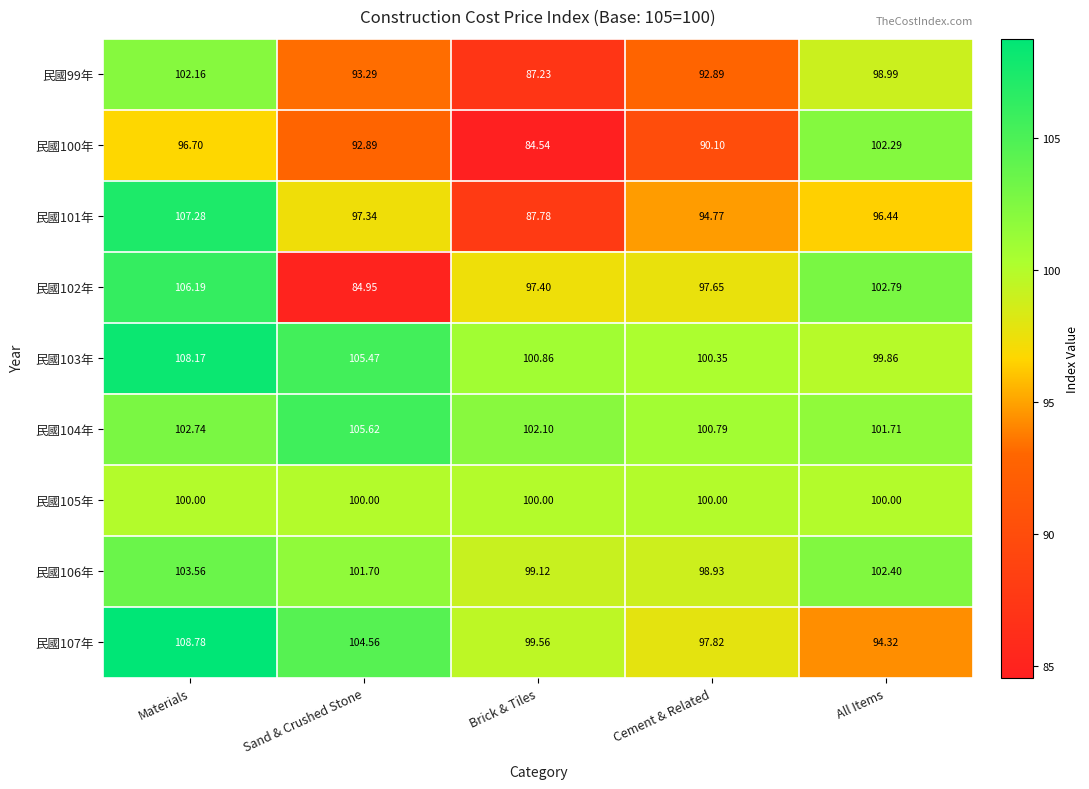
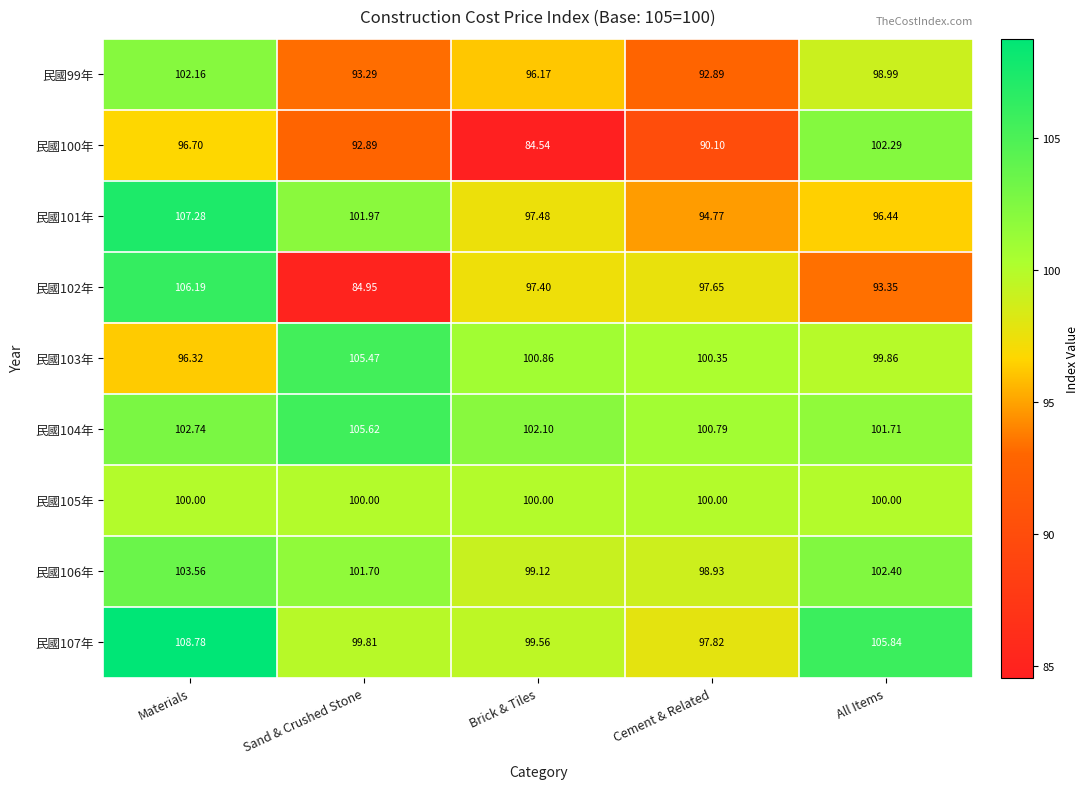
民國99年, Brick & Tiles: 87.23 -> 96.17
民國101年, Sand & Crushed Stone: 97.34 -> 101.97
民國101年, Brick & Tiles: 87.78 -> 97.48
民國102年, All Items: 102.79 -> 93.35
民國103年, Materials: 108.17 -> 96.32
民國107年, Sand & Crushed Stone: 104.56 -> 99.81
民國107年, All Items: 94.32 -> 105.84
